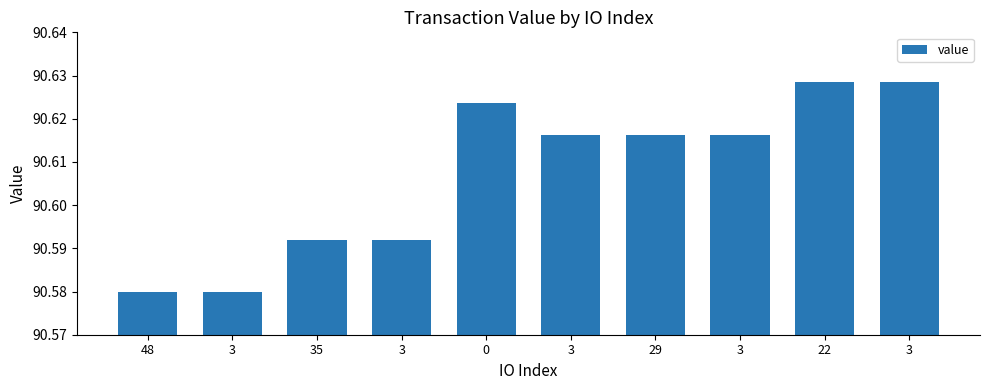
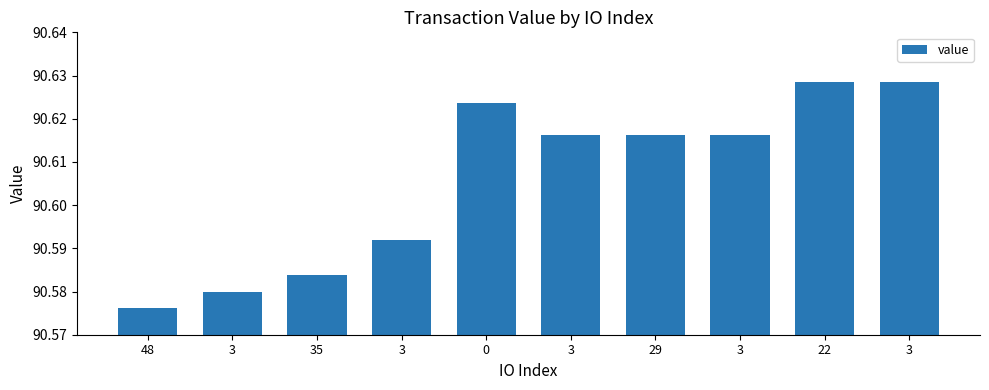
48: 90.580 -> 90.576
35: 90.592 -> 90.584
